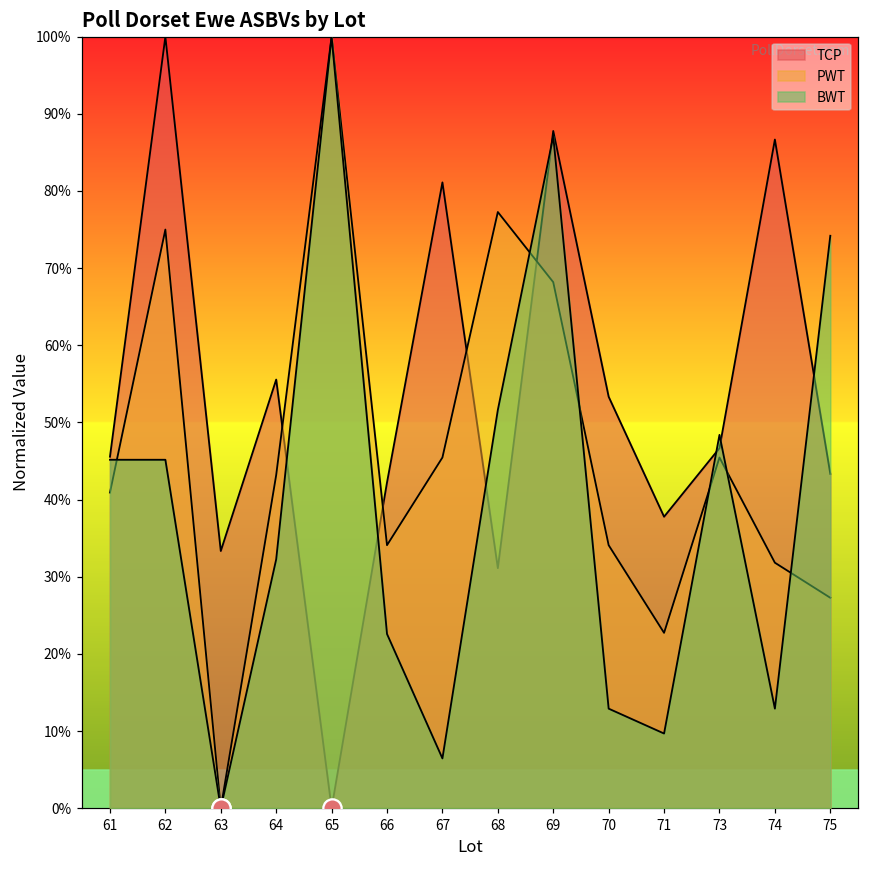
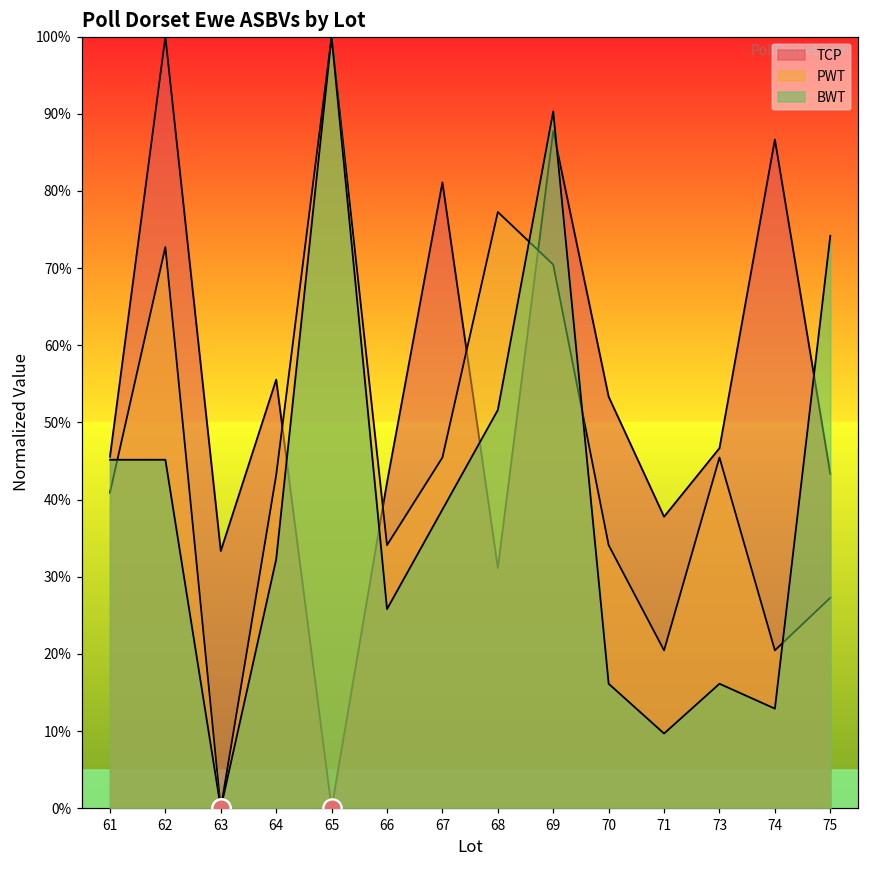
PWT, 62: 75% -> 73%
BWT, 66: 23% -> 26%
BWT, 67: 6% -> 39%
PWT, 69: 68% -> 70%
BWT, 69: 87% -> 90%
BWT, 70: 13% -> 16%
PWT, 71: 23% -> 20%
BWT, 73: 48% -> 16%
PWT, 74: 32% -> 20%
